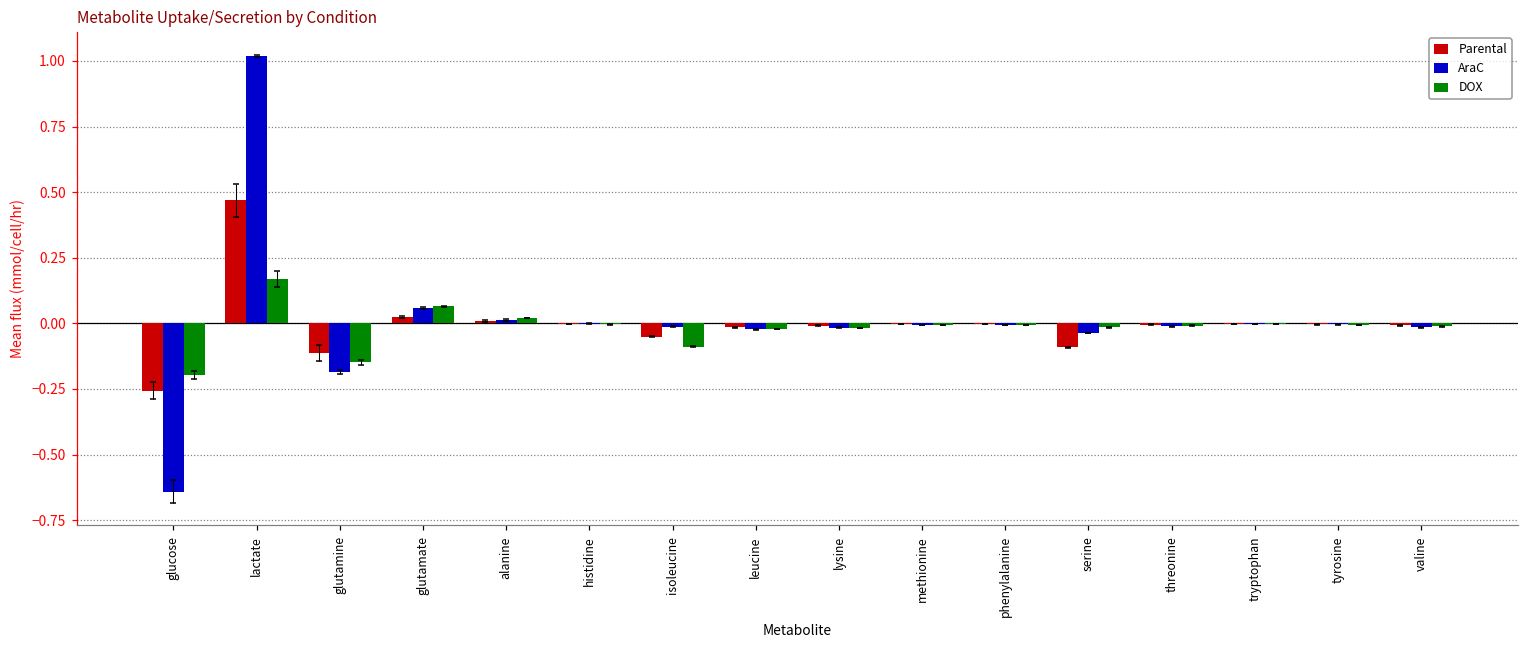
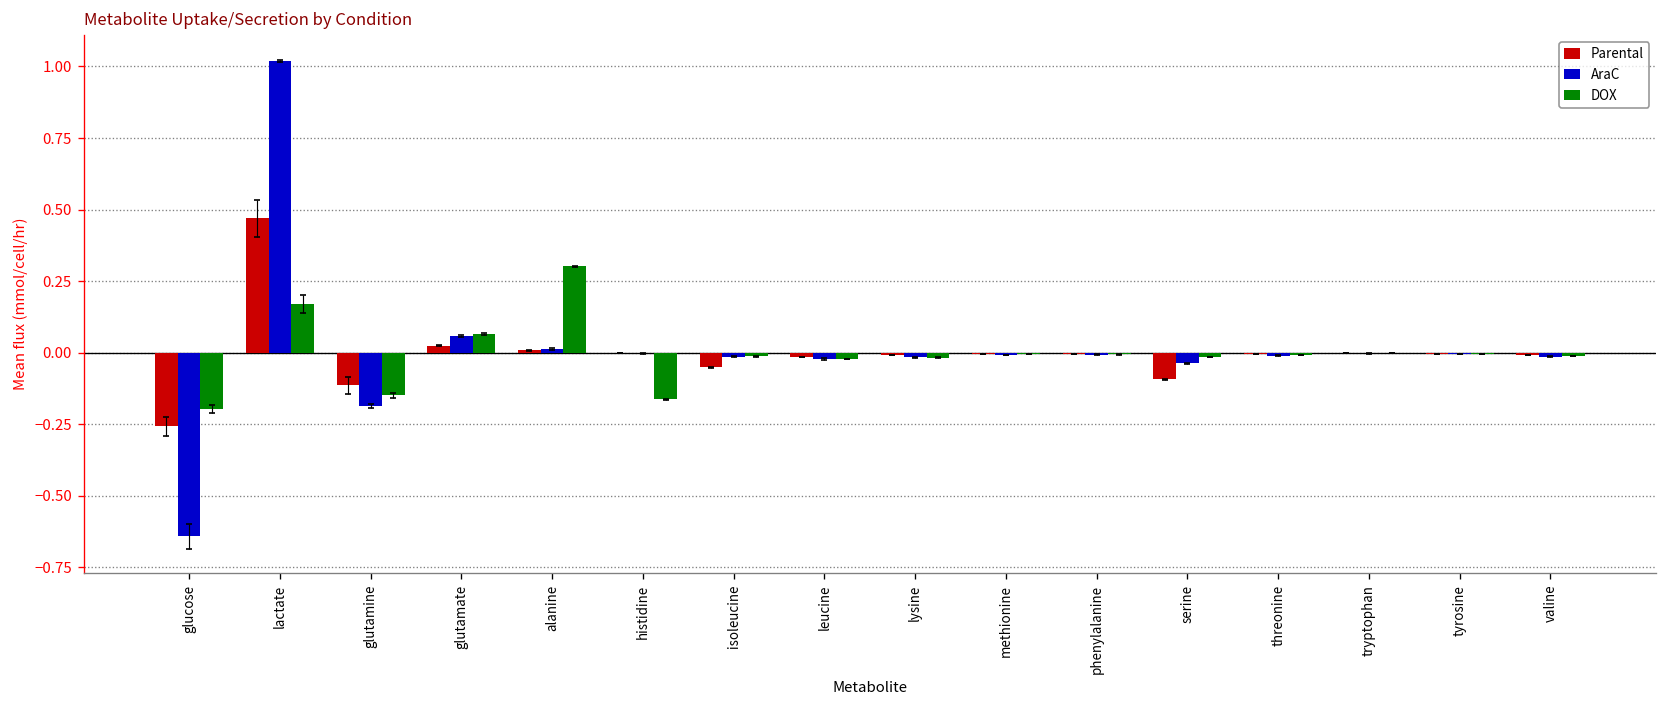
DOX, alanine: 0.02 -> 0.30
DOX, histidine: 0.00 -> -0.16
DOX, isoleucine: -0.09 -> -0.01
